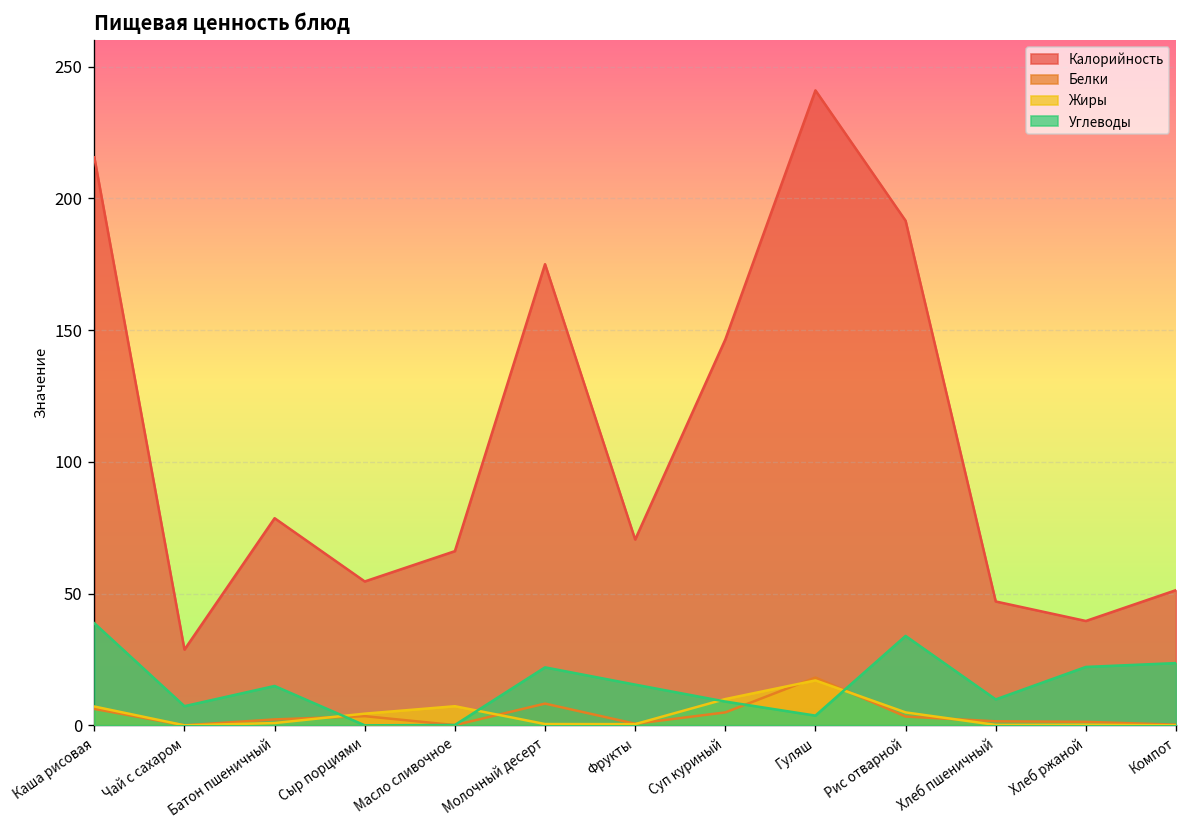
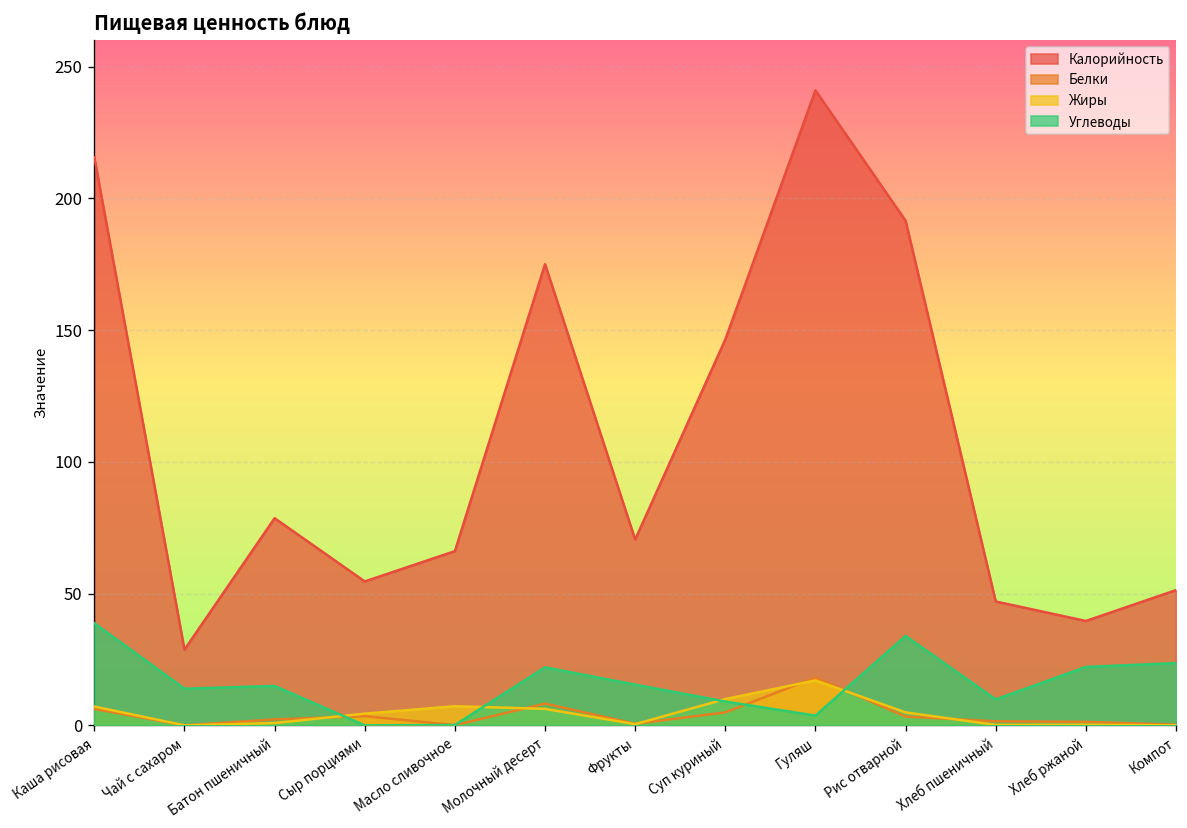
Углеводы, Чай с сахаром: 7 -> 14
Жиры, Молочный десерт: 0 -> 6
